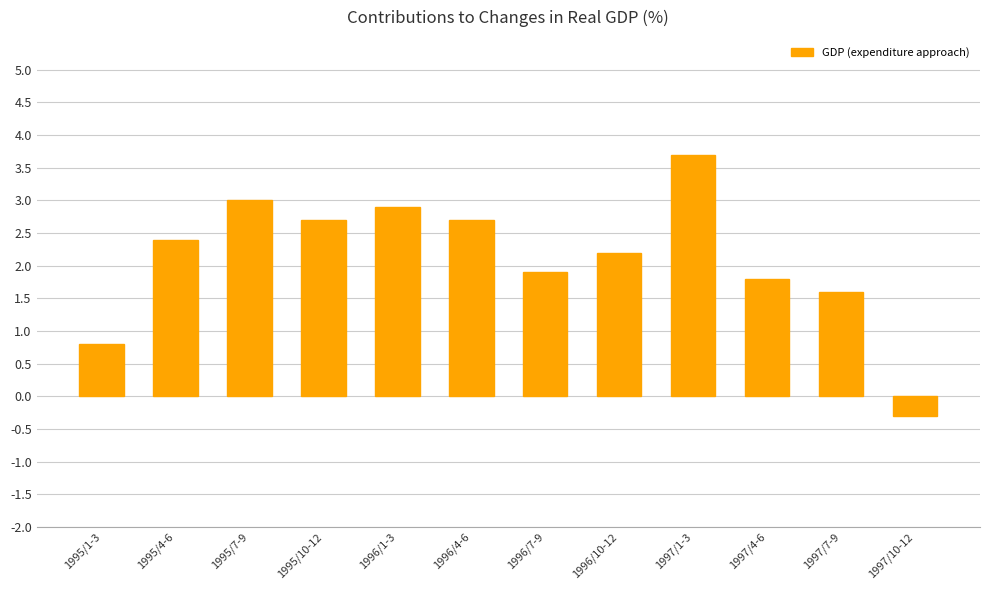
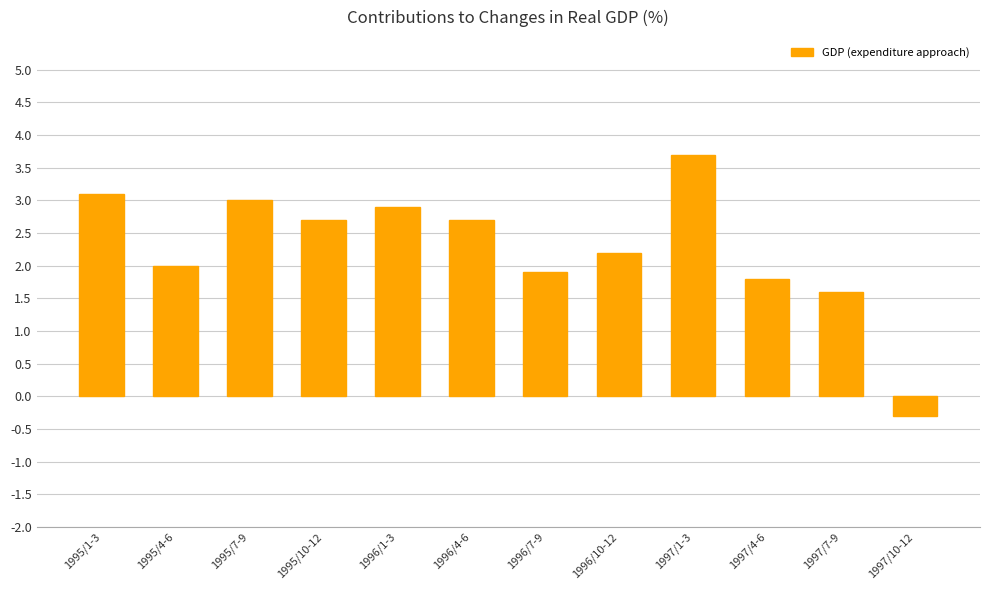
1995/1-3: 0.8 -> 3.1
1995/4-6: 2.4 -> 2.0
